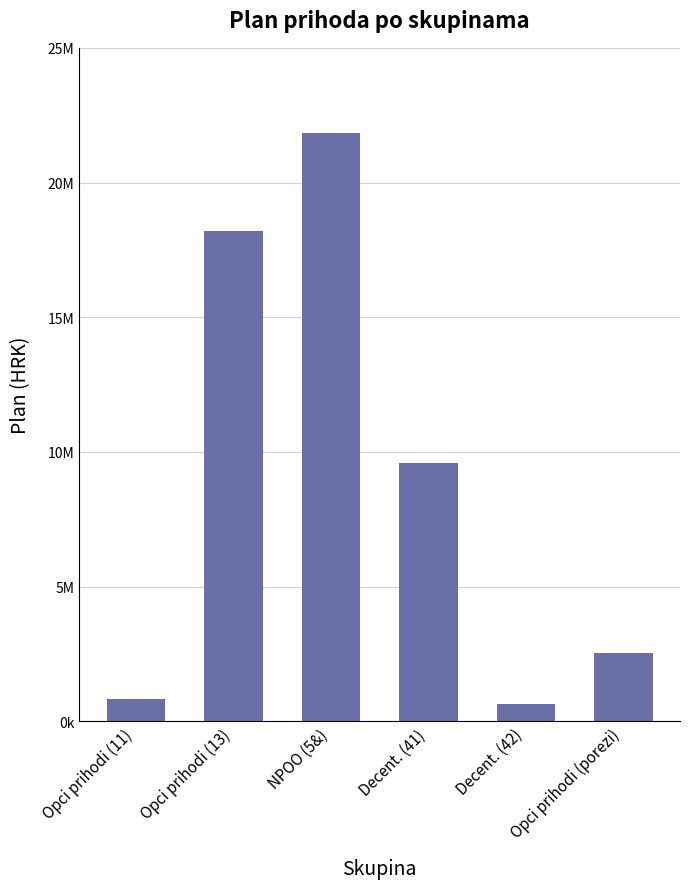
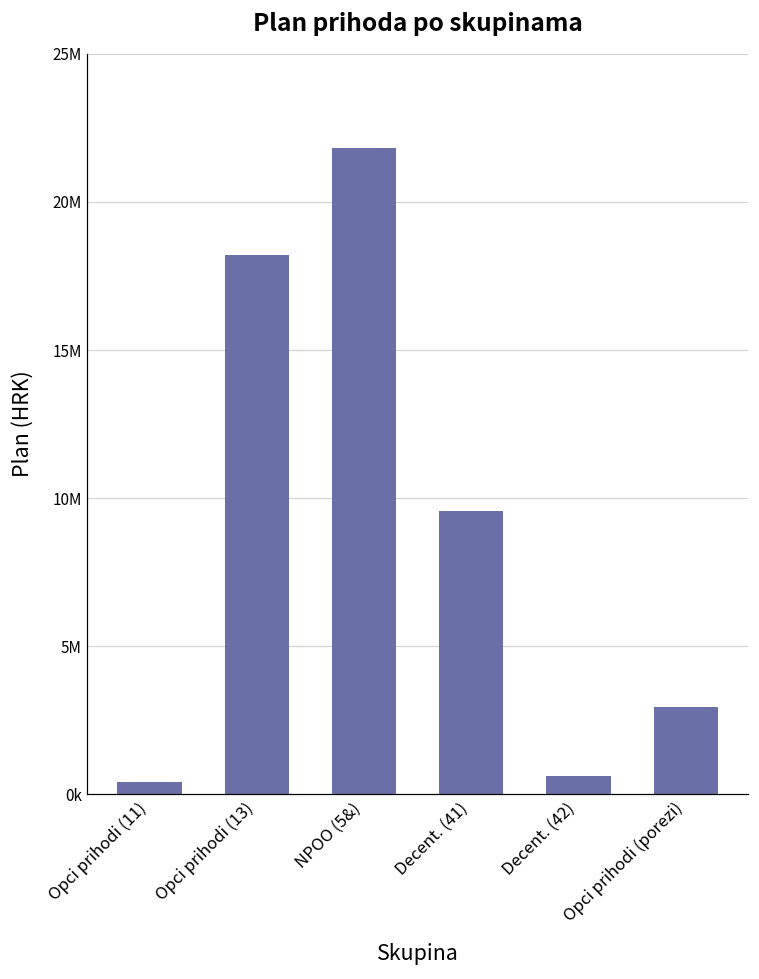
Opci prihodi (11): 800000 -> 400000
Opci prihodi (porezi): 2500000 -> 3000000
